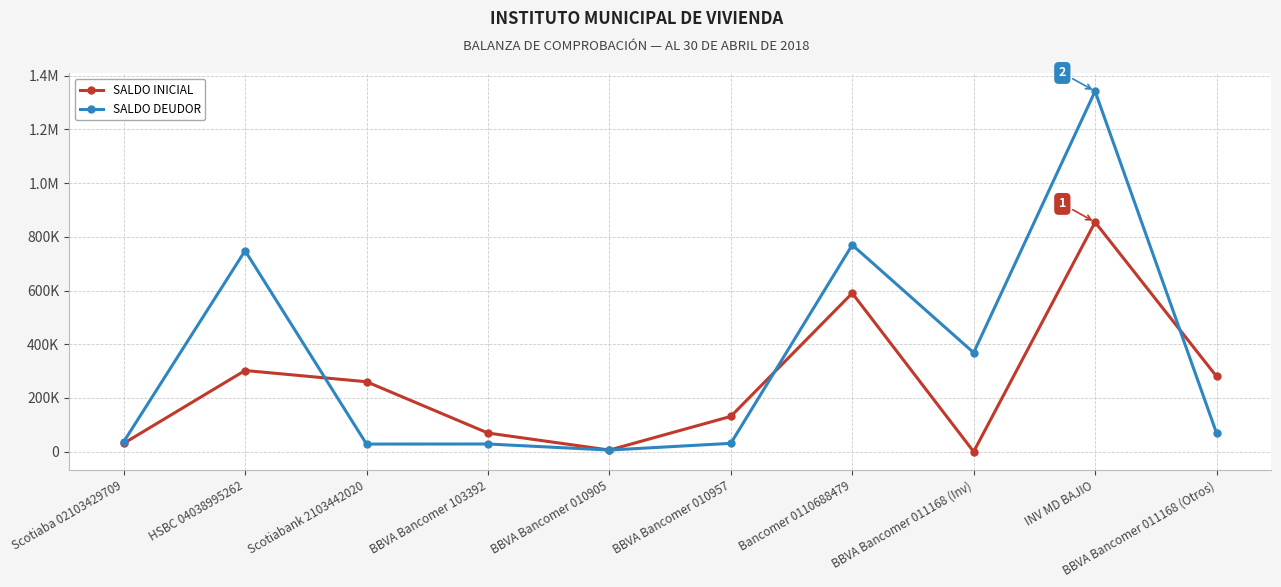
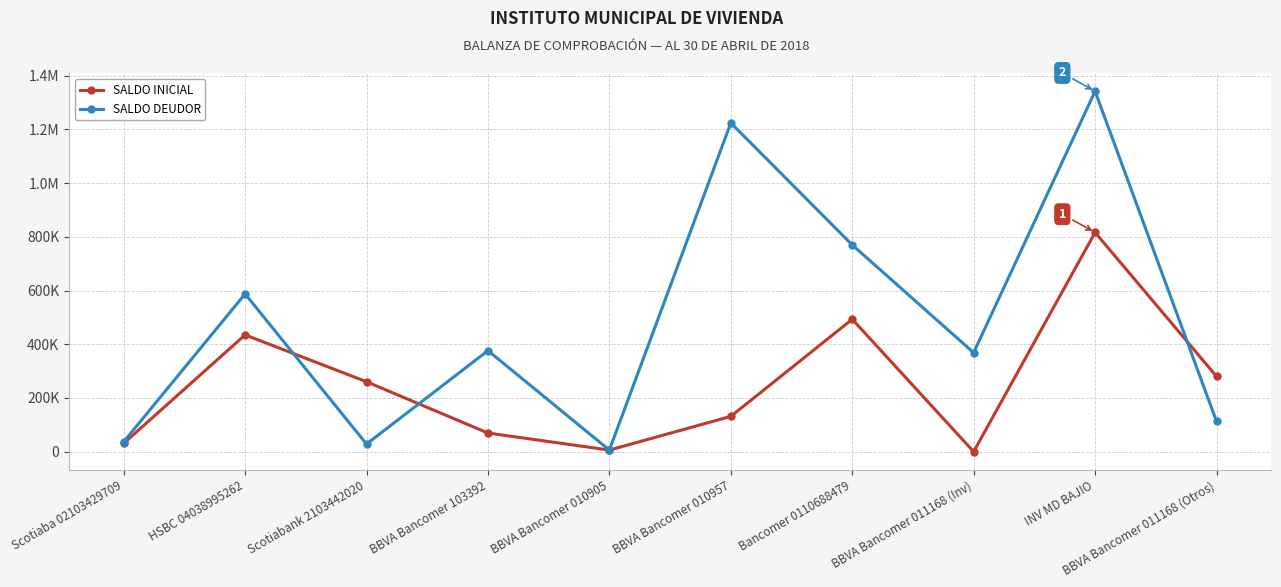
SALDO INICIAL, HSBC 04038995262: 300000 -> 430000
SALDO DEUDOR, HSBC 04038995262: 750000 -> 590000
SALDO DEUDOR, BBVA Bancomer 103392: 30000 -> 380000
SALDO DEUDOR, BBVA Bancomer 010957: 30000 -> 1220000
SALDO INICIAL, Bancomer 0110688479: 590000 -> 490000
SALDO INICIAL, INV MD BAJIO: 850000 -> 820000
SALDO DEUDOR, BBVA Bancomer 011168 (Otros): 70000 -> 110000
